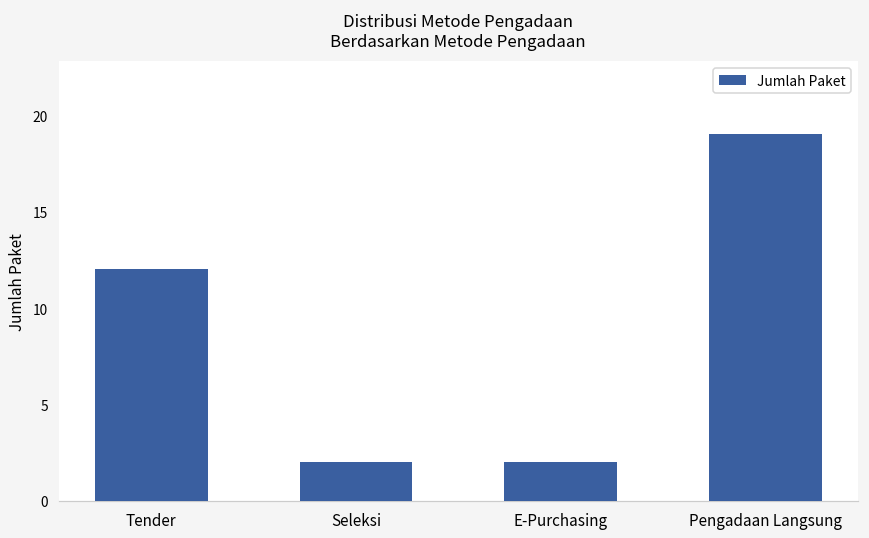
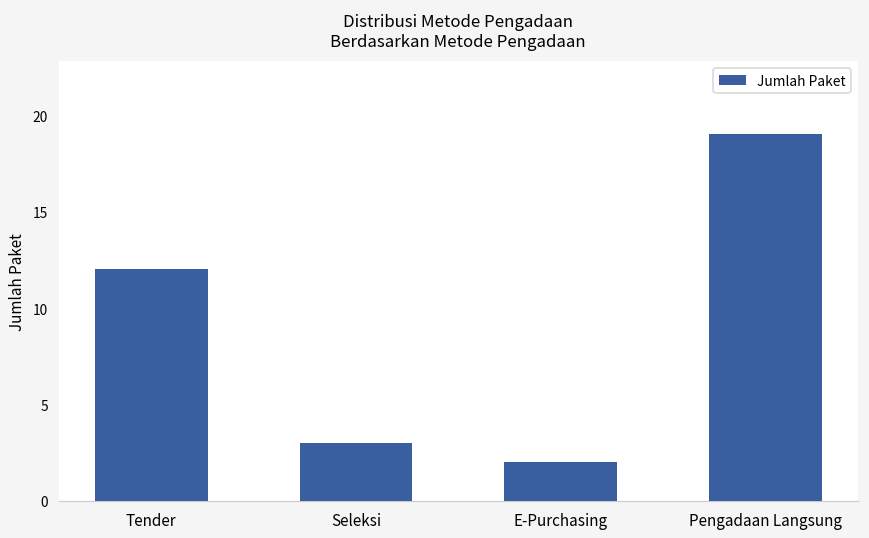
Seleksi: 2 -> 3
